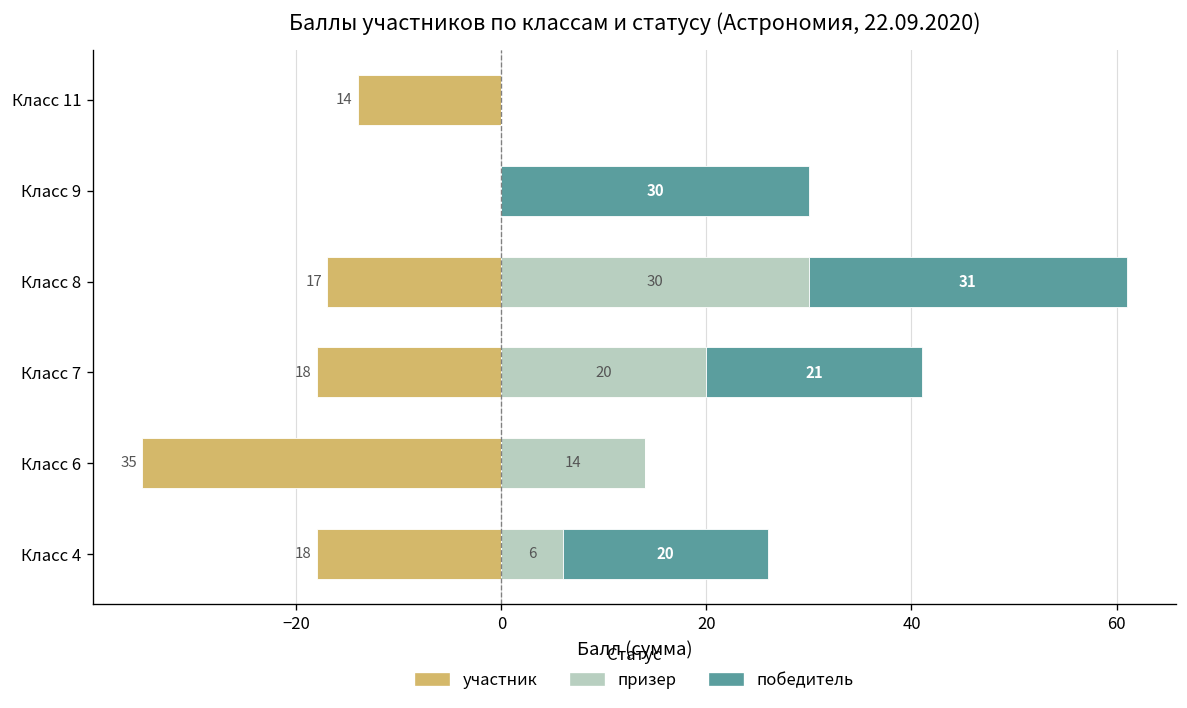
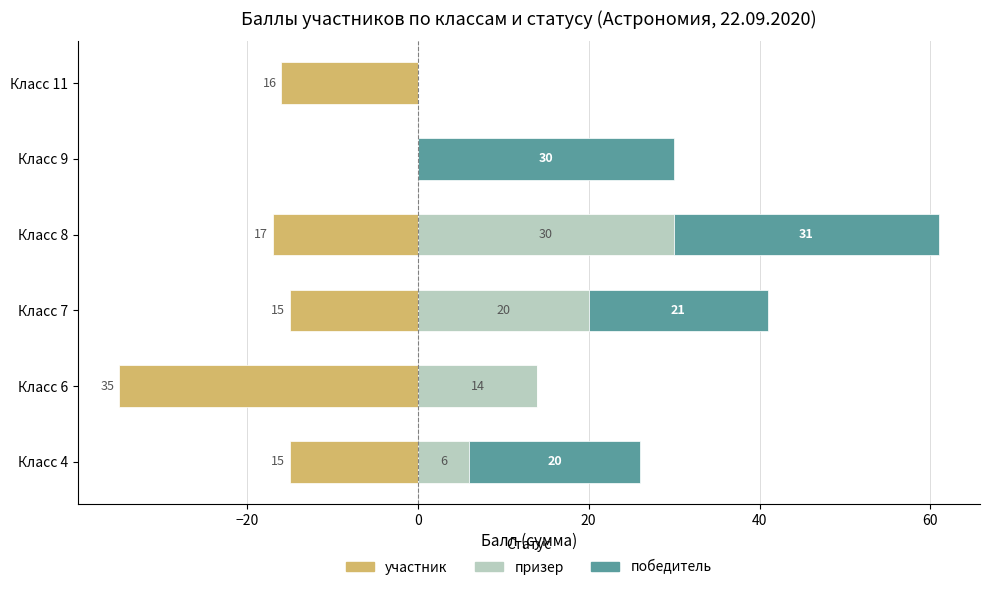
участник, Класс 11: 14 -> 16
участник, Класс 7: 18 -> 15
участник, Класс 4: 18 -> 15
